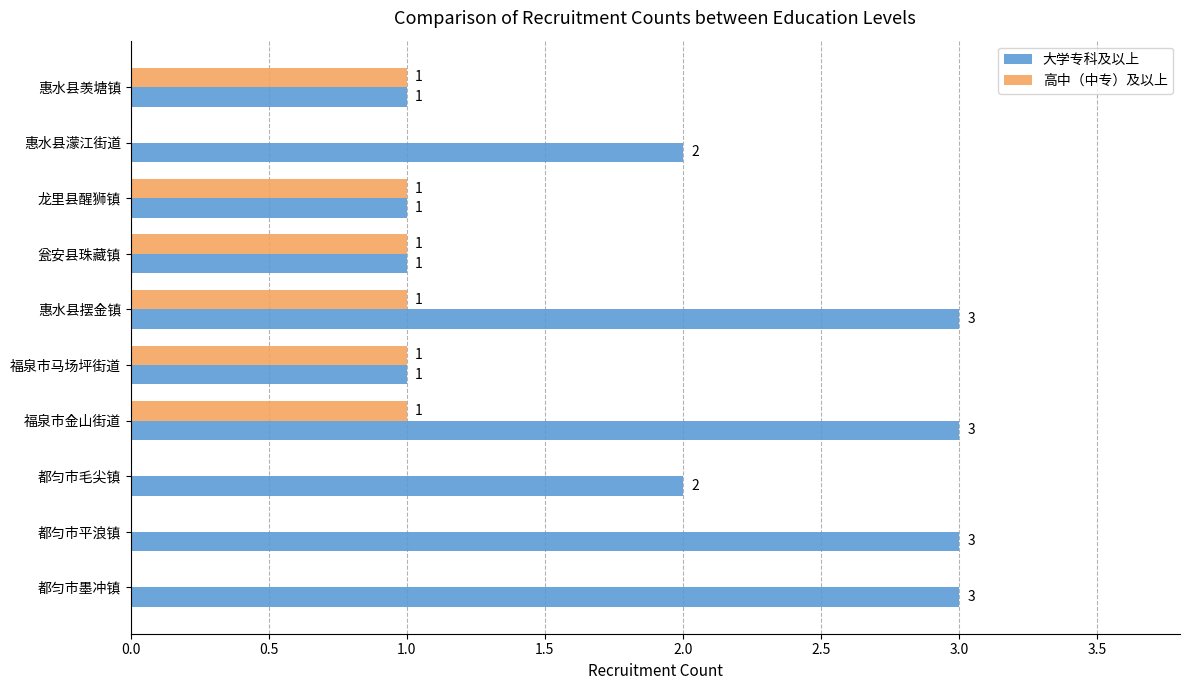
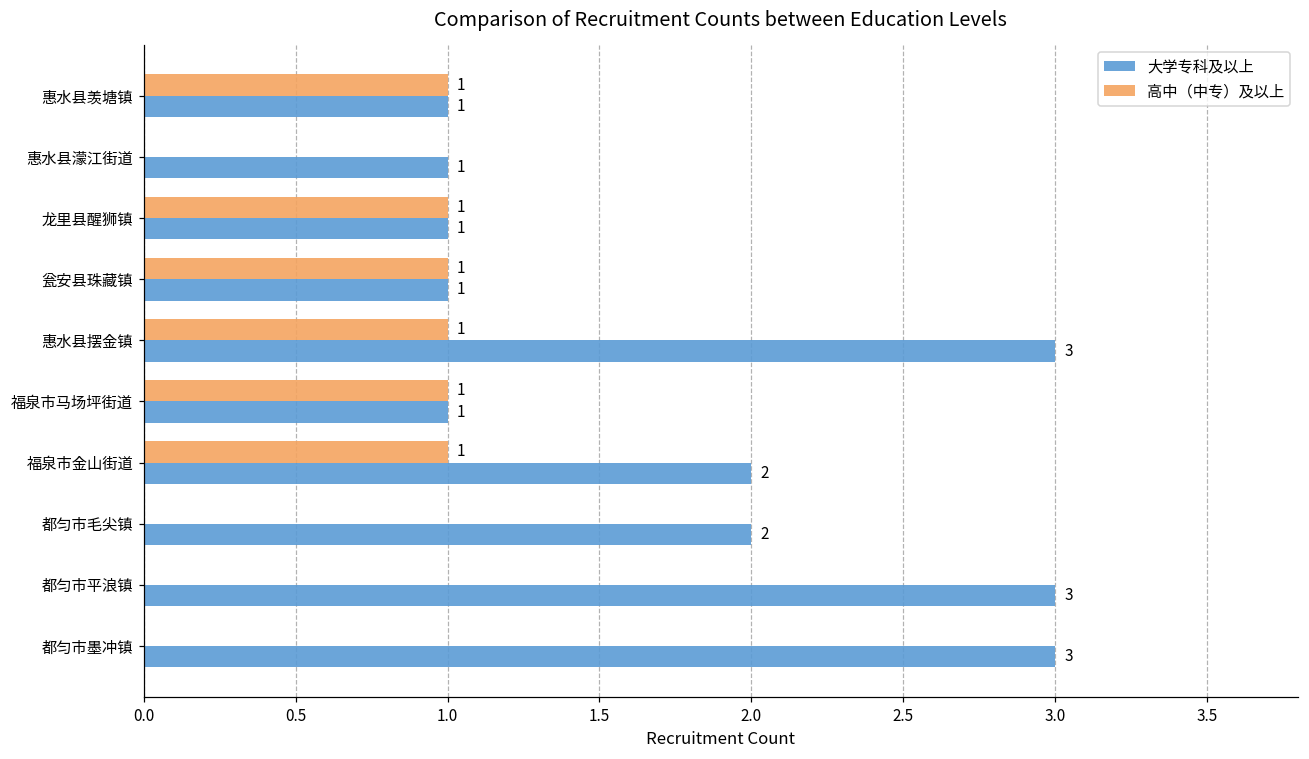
大学专科及以上, 惠水县濛江街道: 2 -> 1
大学专科及以上, 福泉市金山街道: 3 -> 2
